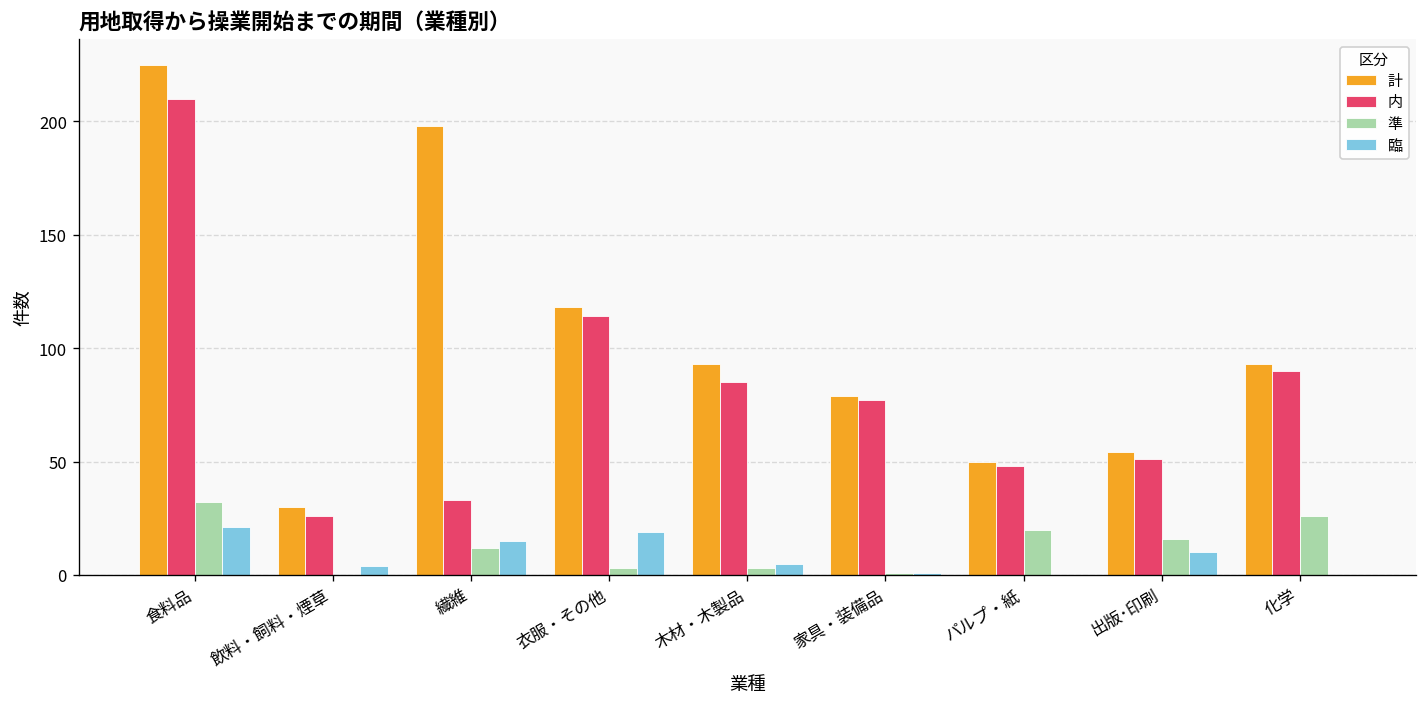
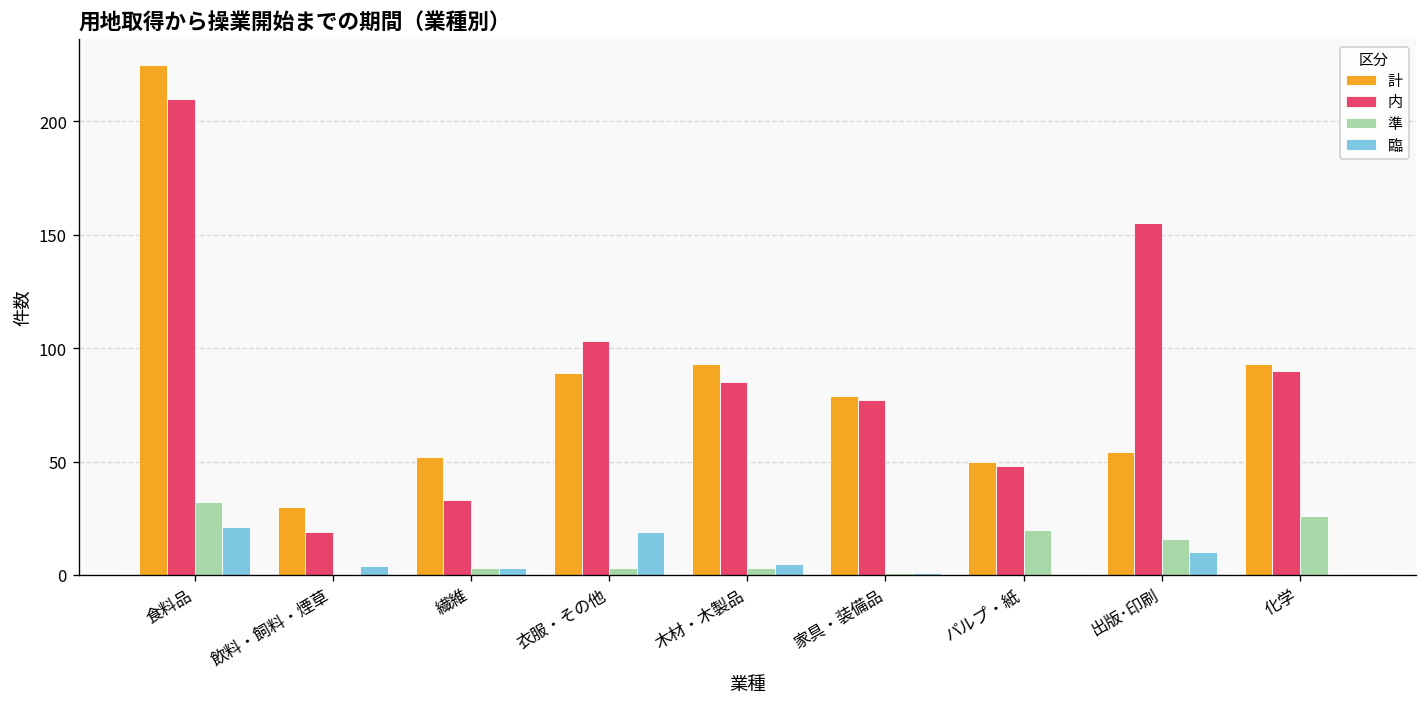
内, 飲料・飼料・煙草: 26 -> 19
計, 繊維: 198 -> 52
準, 繊維: 12 -> 3
臨, 繊維: 15 -> 3
計, 衣服・その他: 118 -> 89
内, 衣服・その他: 114 -> 103
内, 出版･印刷: 51 -> 155
